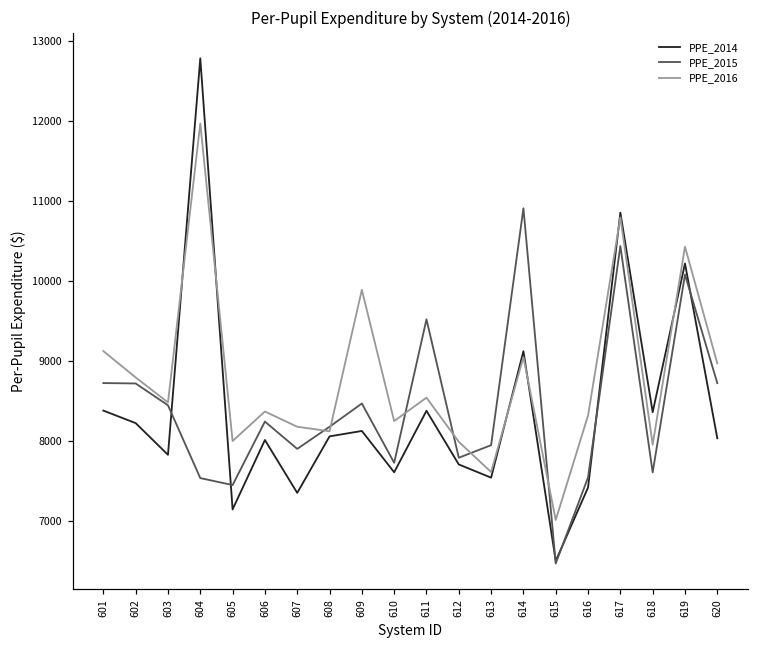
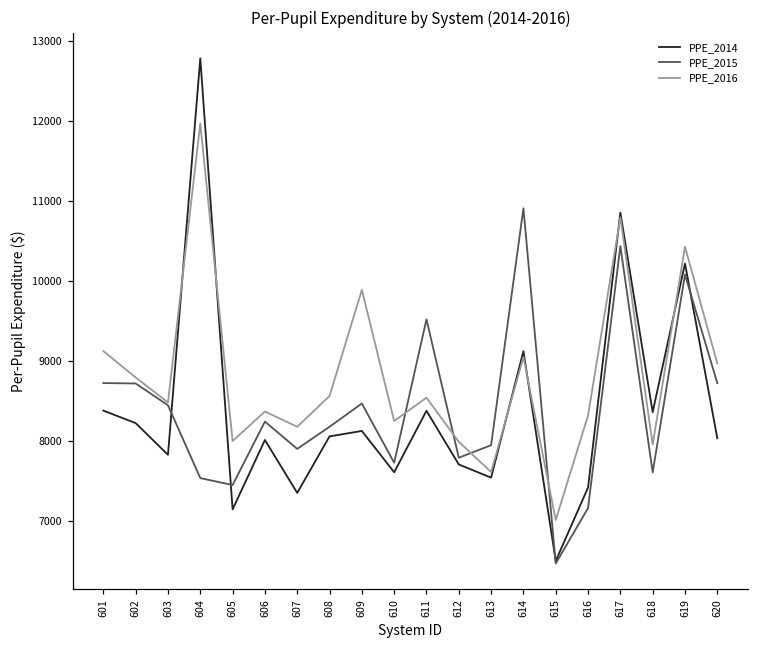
PPE_2016, 608: 8100 -> 8600
PPE_2015, 616: 7500 -> 7200
